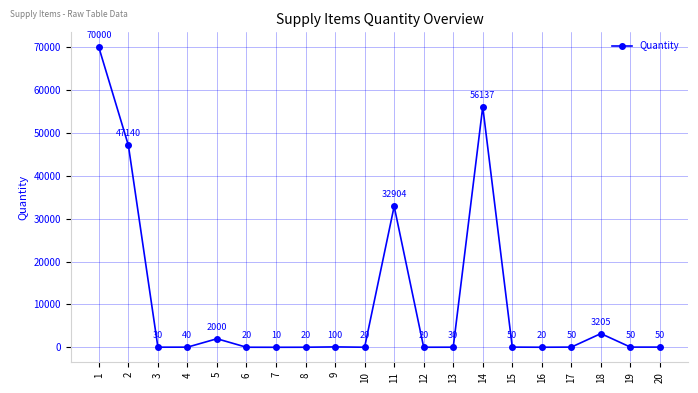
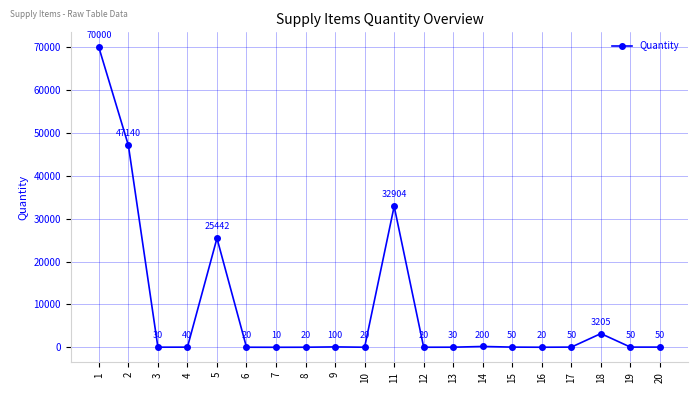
5: 2000 -> 25442
14: 56137 -> 200
